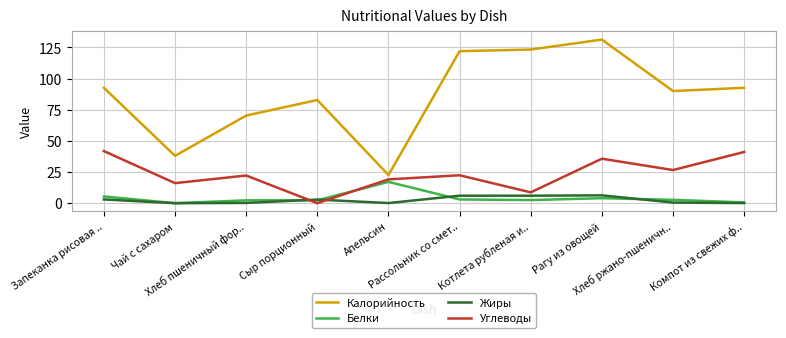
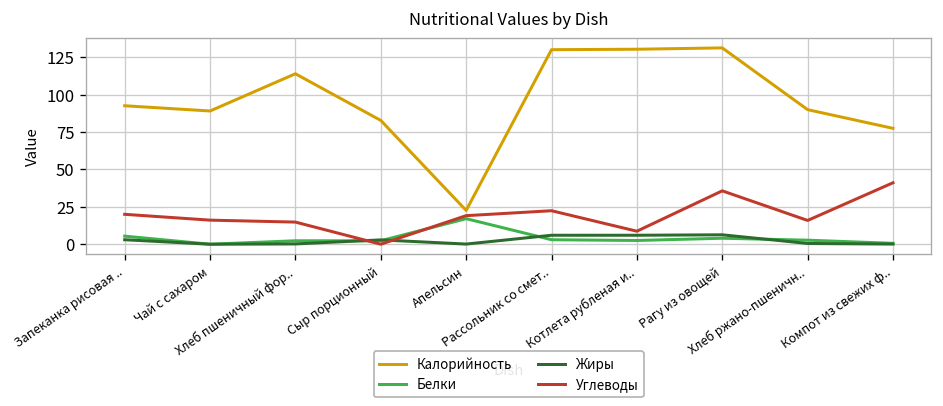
Углеводы, Запеканка рисовая ..: 42 -> 20
Калорийность, Чай с сахаром: 38 -> 89
Калорийность, Хлеб пшеничный фор..: 70 -> 114
Углеводы, Хлеб пшеничный фор..: 22 -> 15
Калорийность, Рассольник со смет..: 122 -> 130
Калорийность, Котлета рубленая и..: 123 -> 130
Углеводы, Хлеб ржано-пшеничн..: 27 -> 16
Калорийность, Компот из свежих ф..: 93 -> 78
